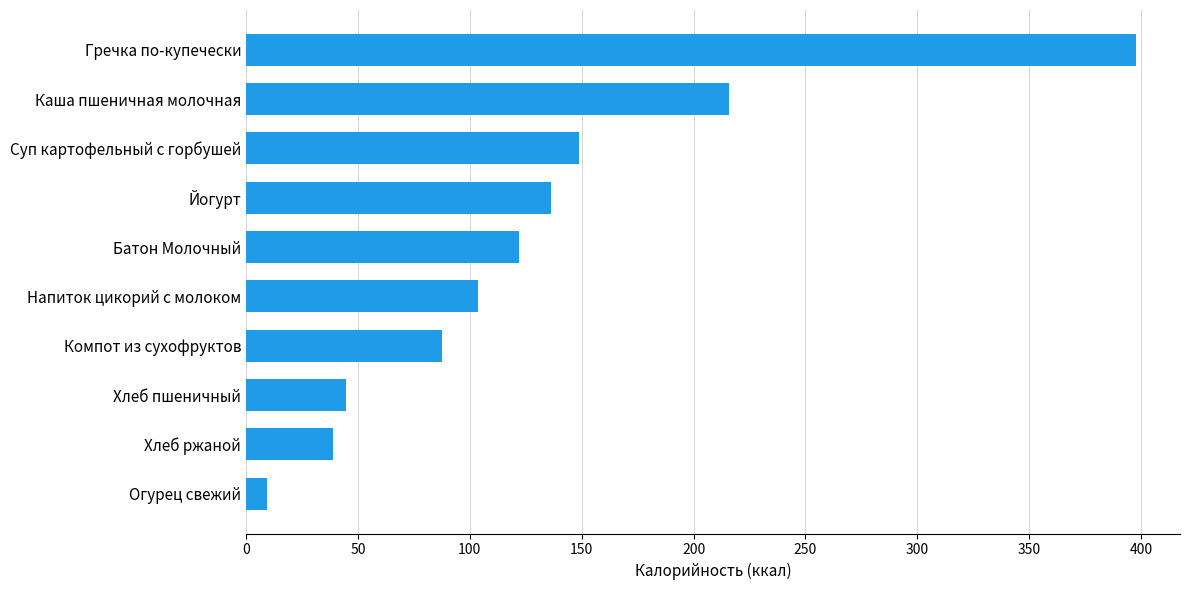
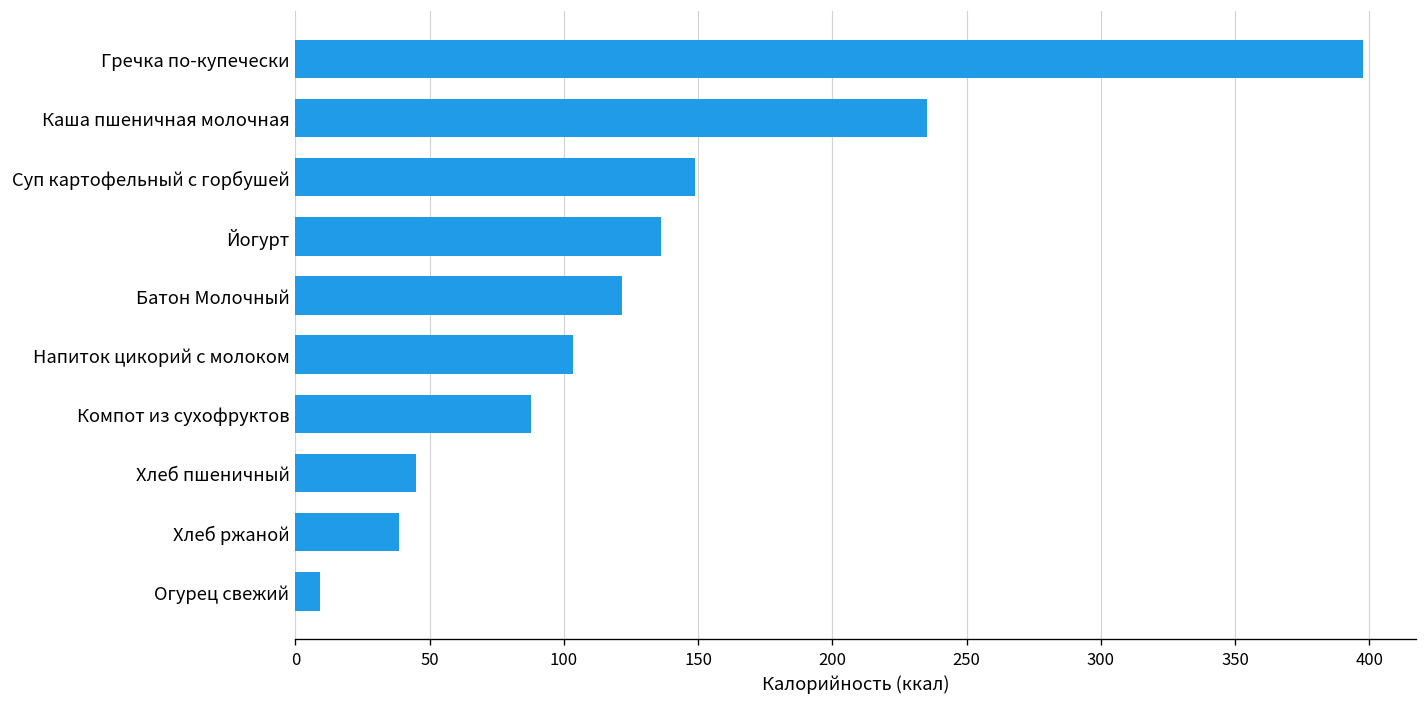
Каша пшеничная молочная: 216 -> 235
